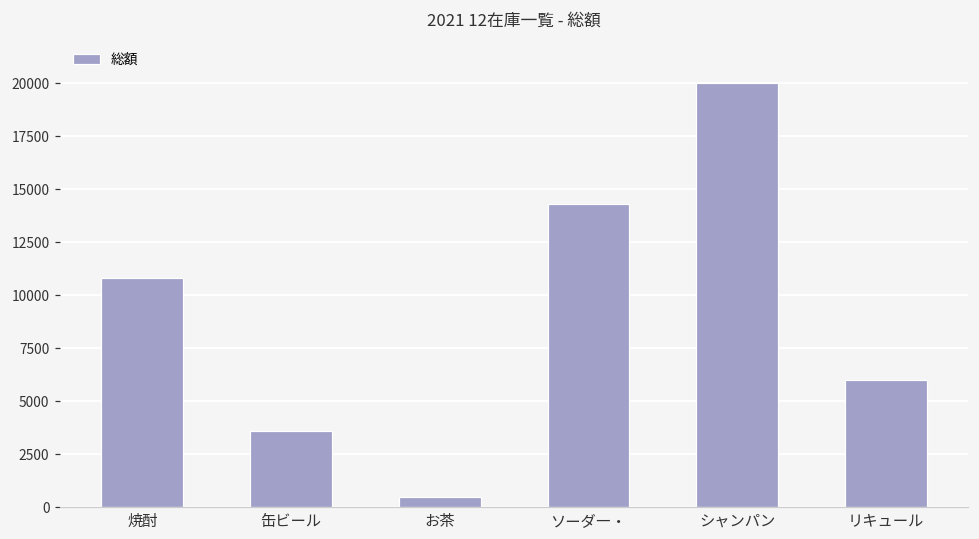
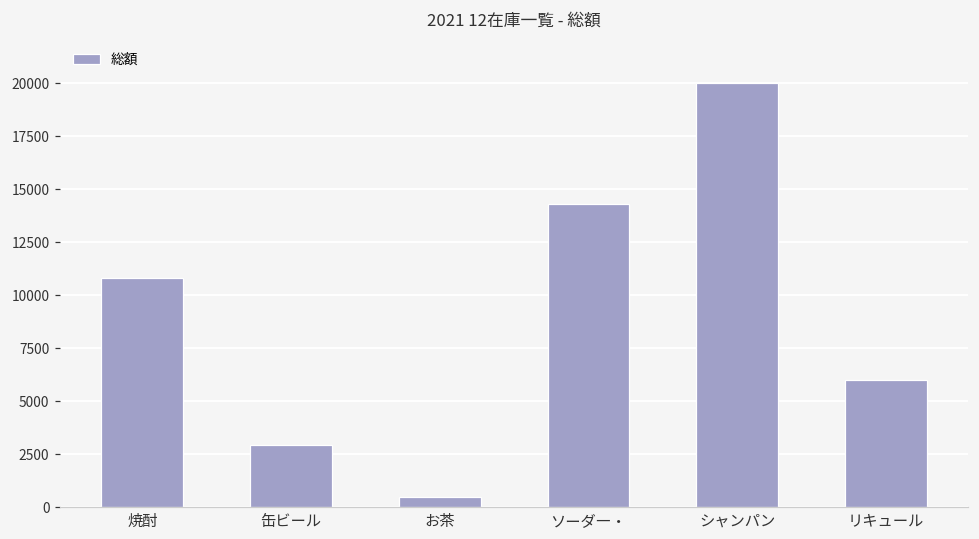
缶ビール: 3600 -> 2900
